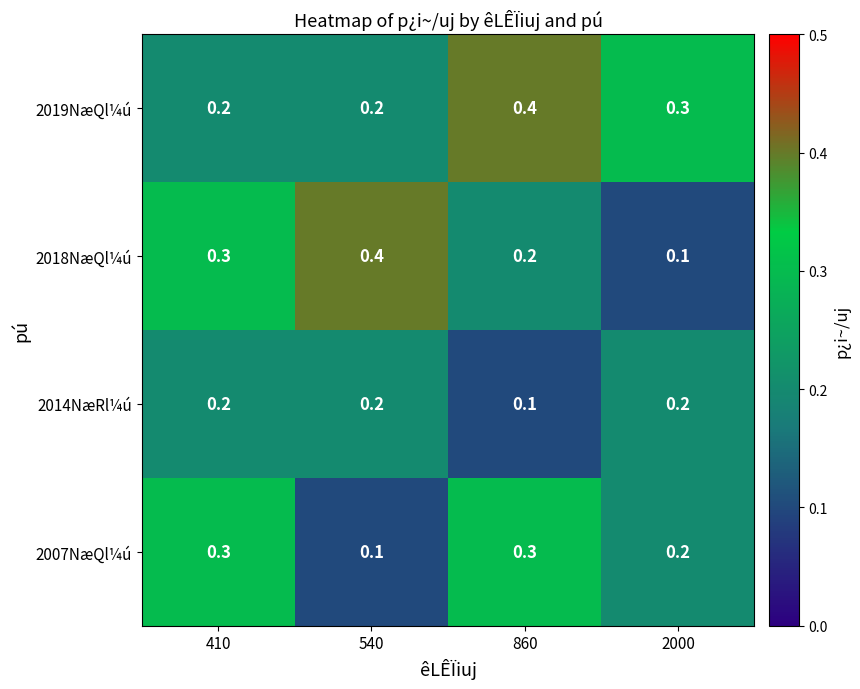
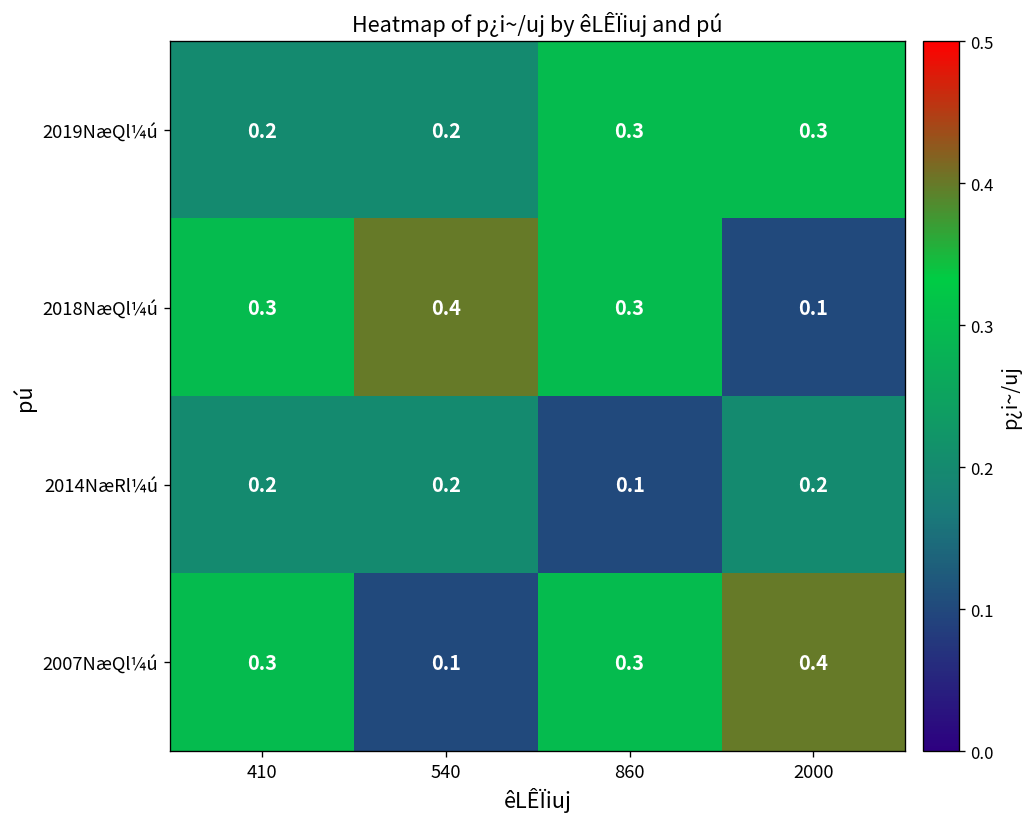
2019NæQl¼ú, 860: 0.4 -> 0.3
2018NæQl¼ú, 860: 0.2 -> 0.3
2007NæQl¼ú, 2000: 0.2 -> 0.4
